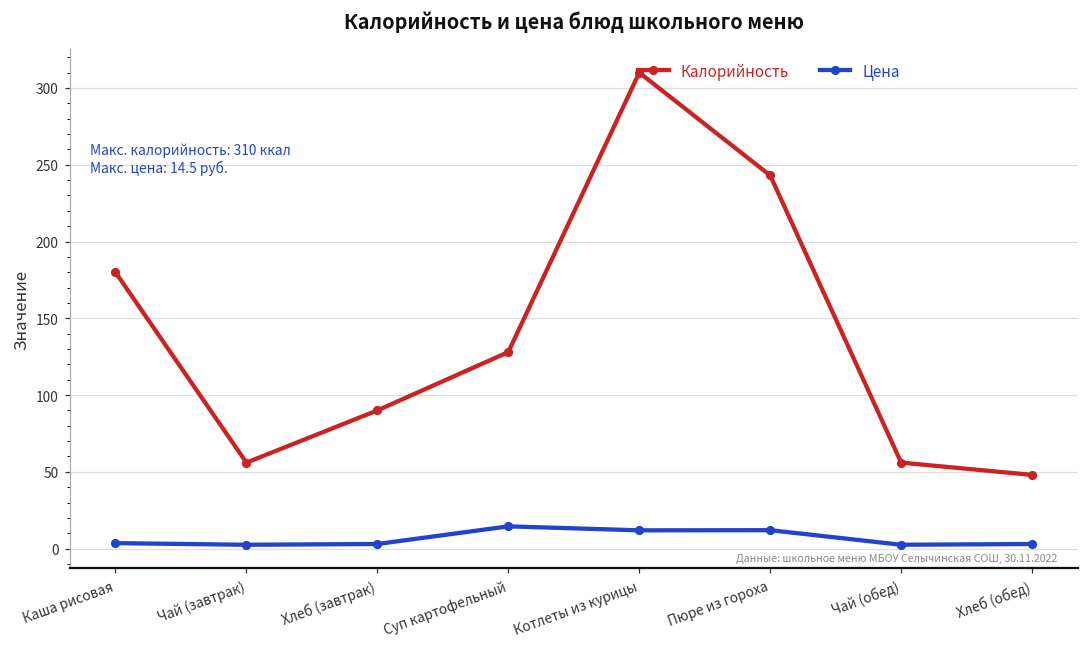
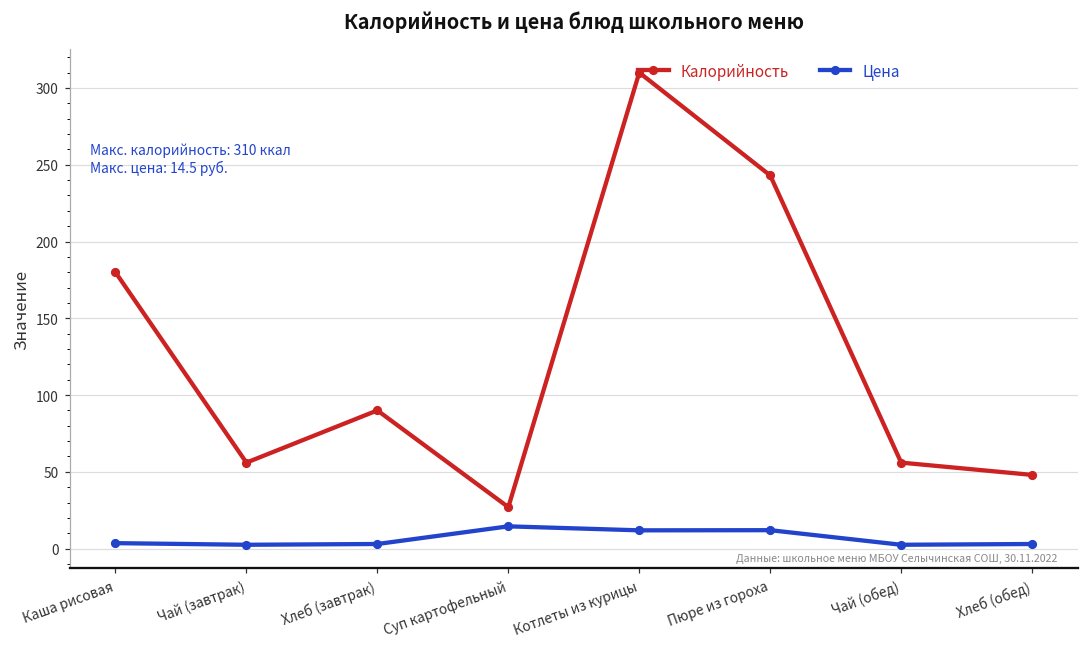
Калорийность, Суп картофельный: 128 -> 27
